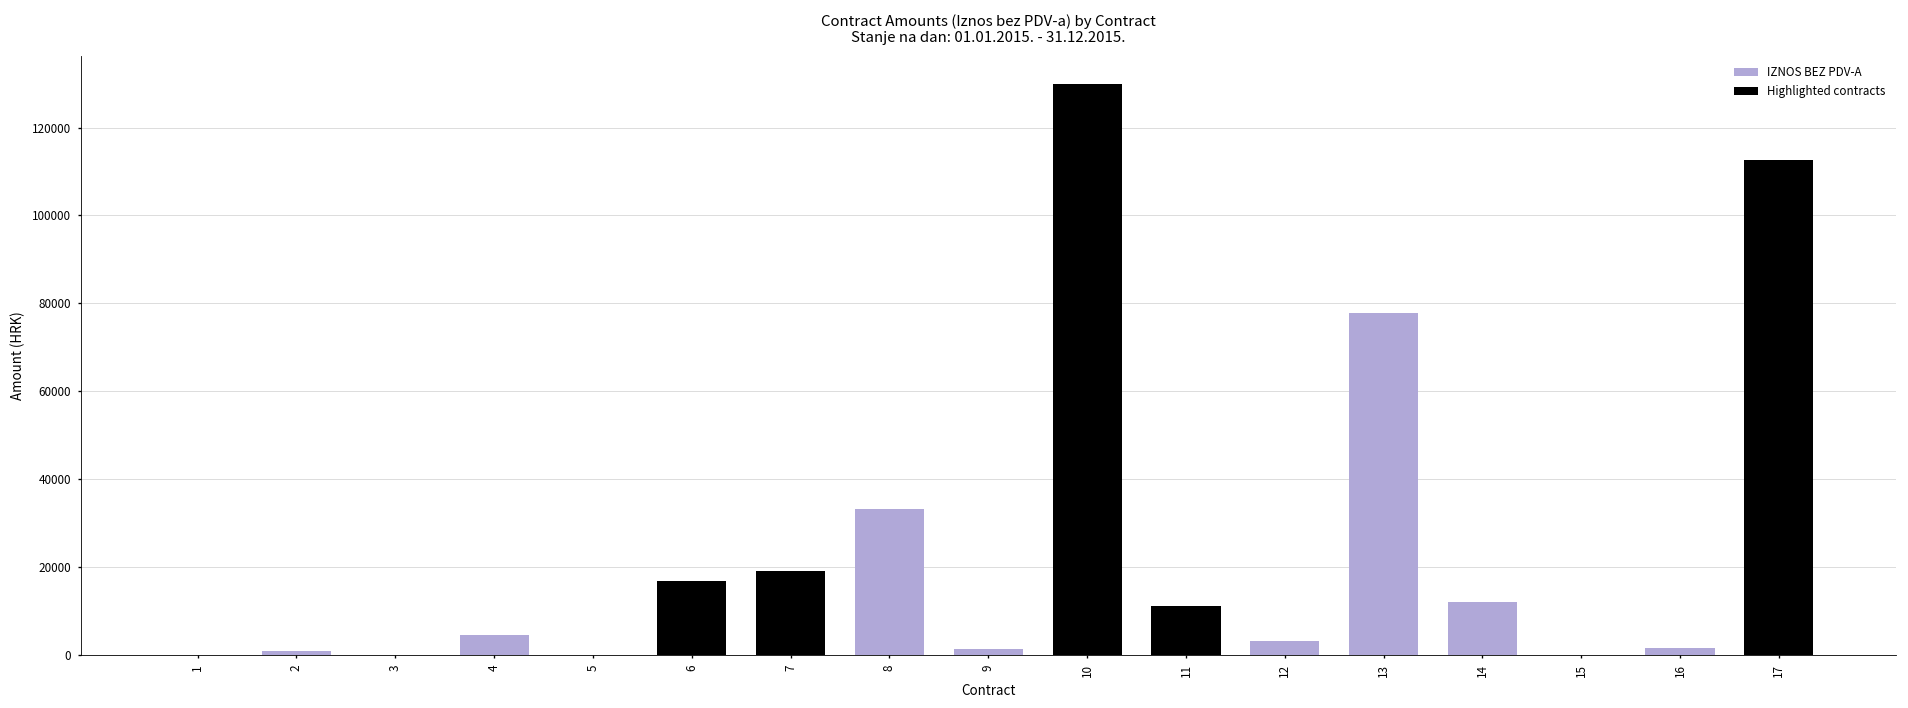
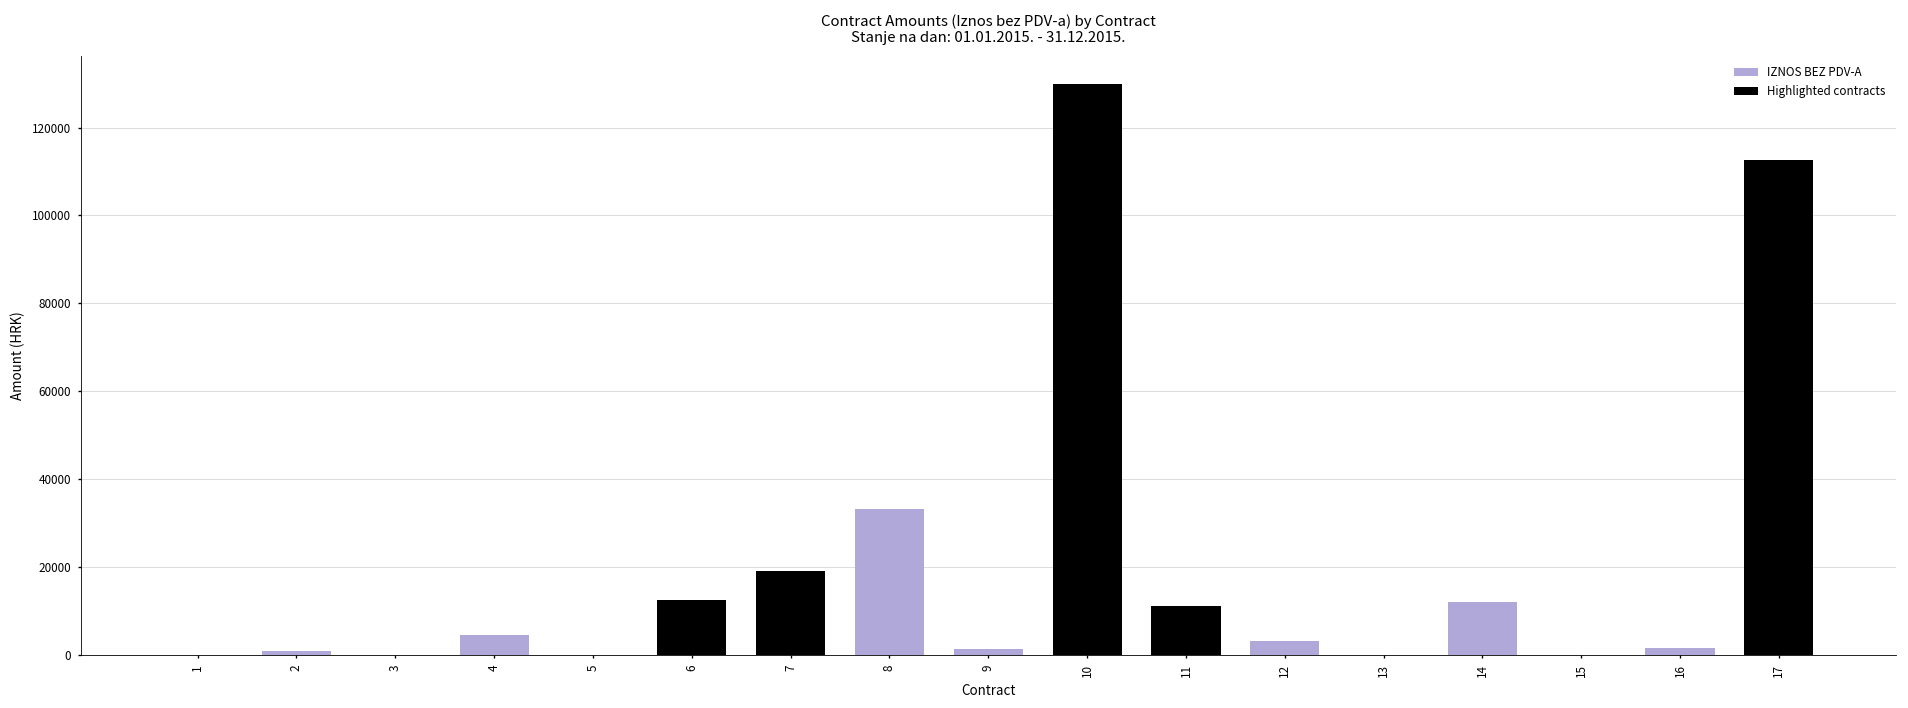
6: 17000 -> 13000
13: 78000 -> 0
